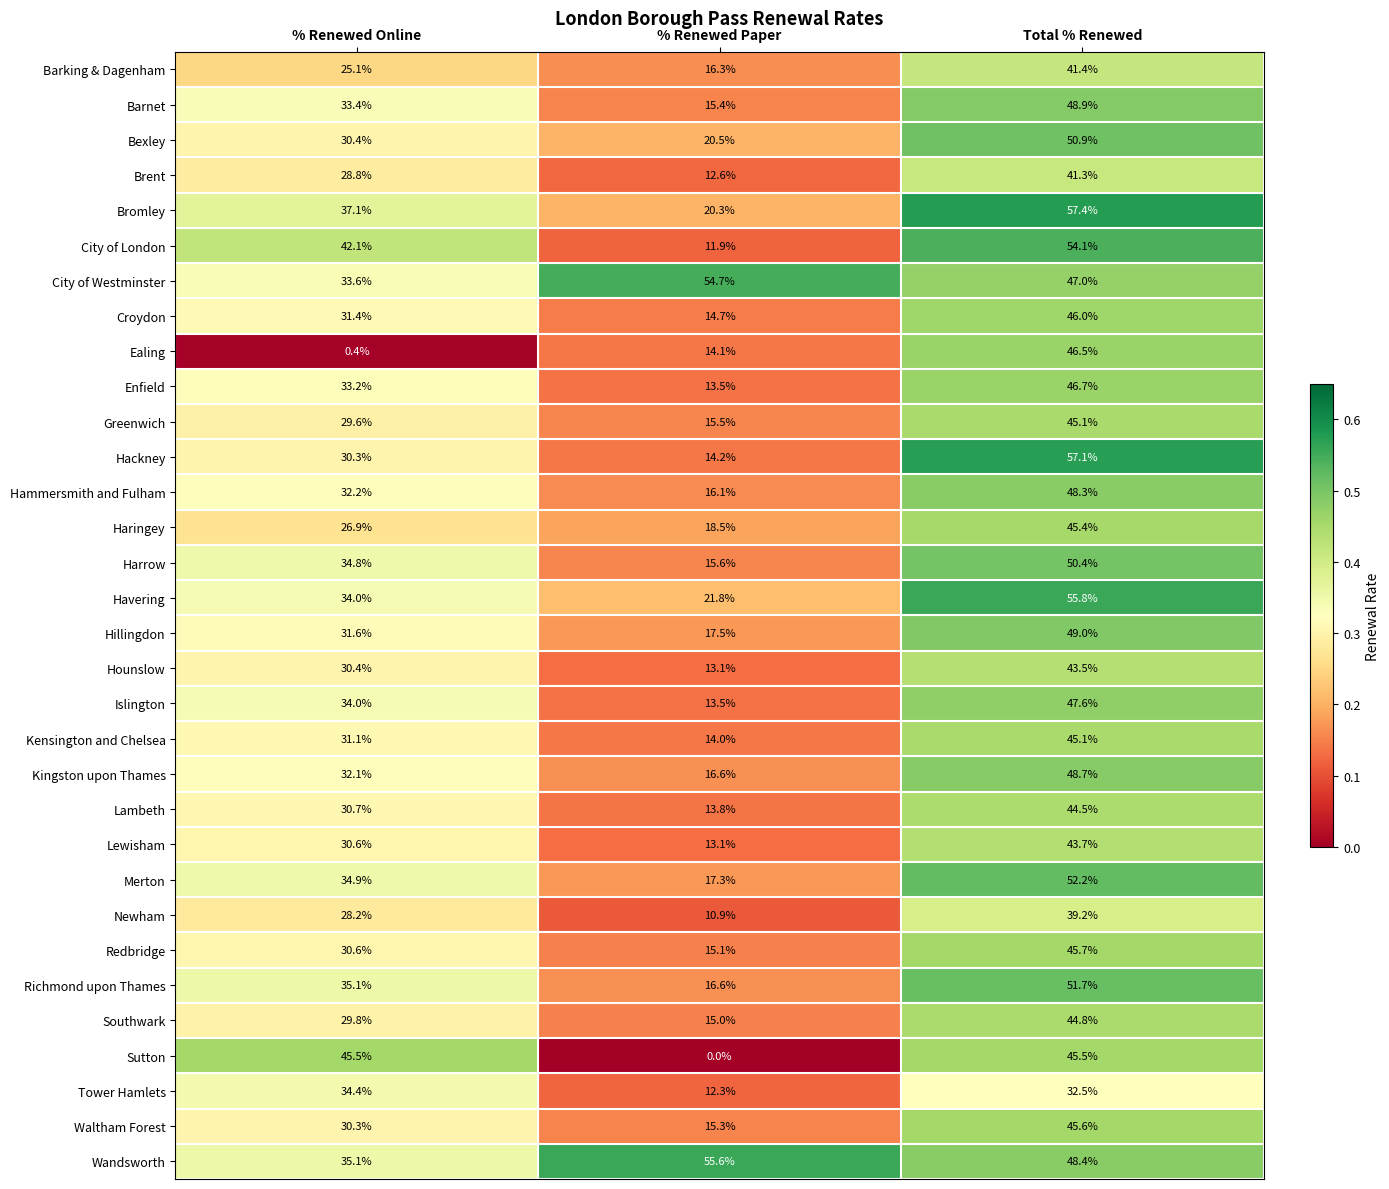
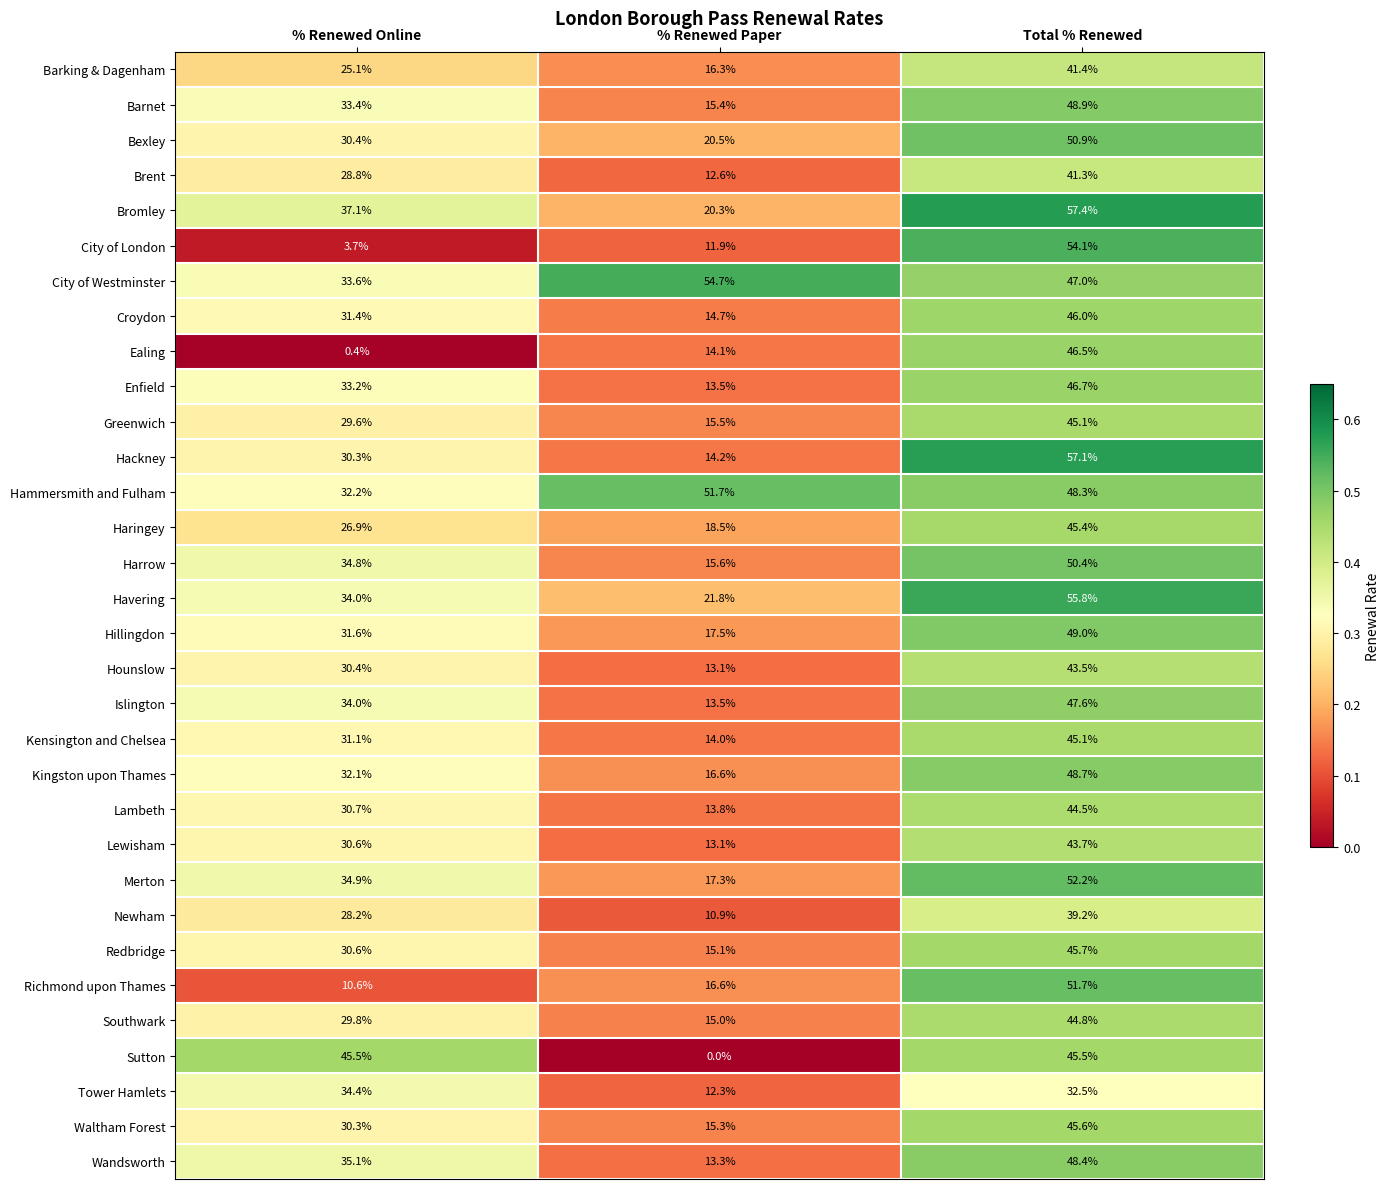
City of London, % Renewed Online: 42.1% -> 3.7%
Hammersmith and Fulham, % Renewed Paper: 16.1% -> 51.7%
Richmond upon Thames, % Renewed Online: 35.1% -> 10.6%
Wandsworth, % Renewed Paper: 55.6% -> 13.3%
